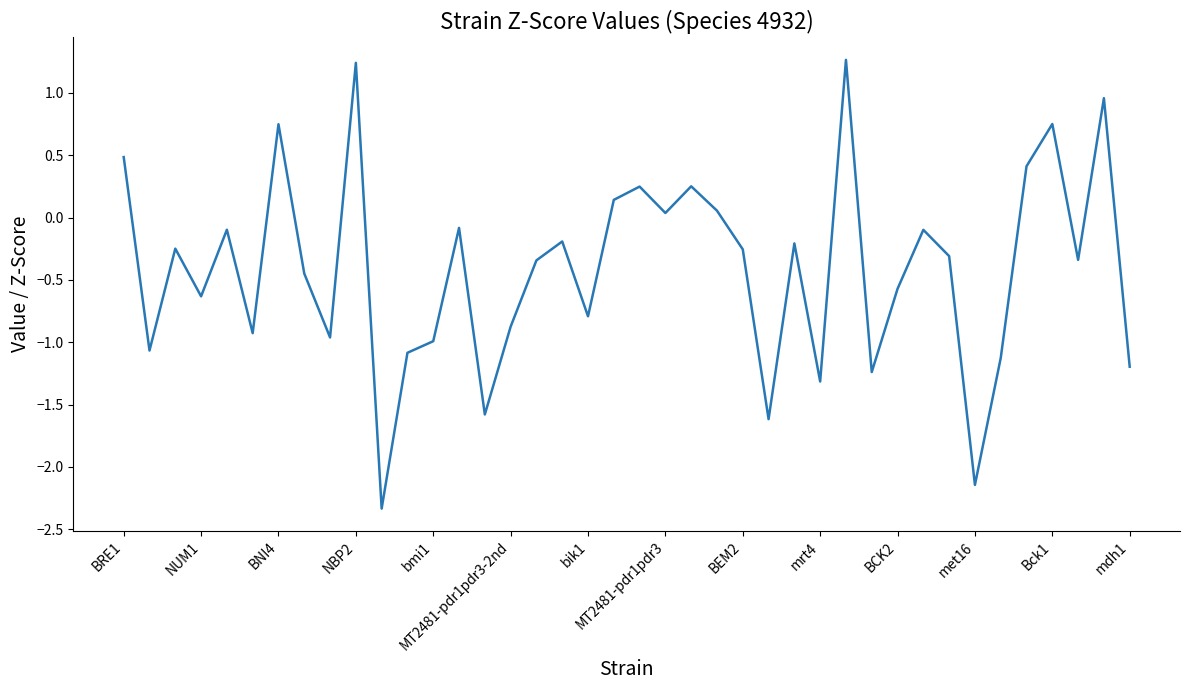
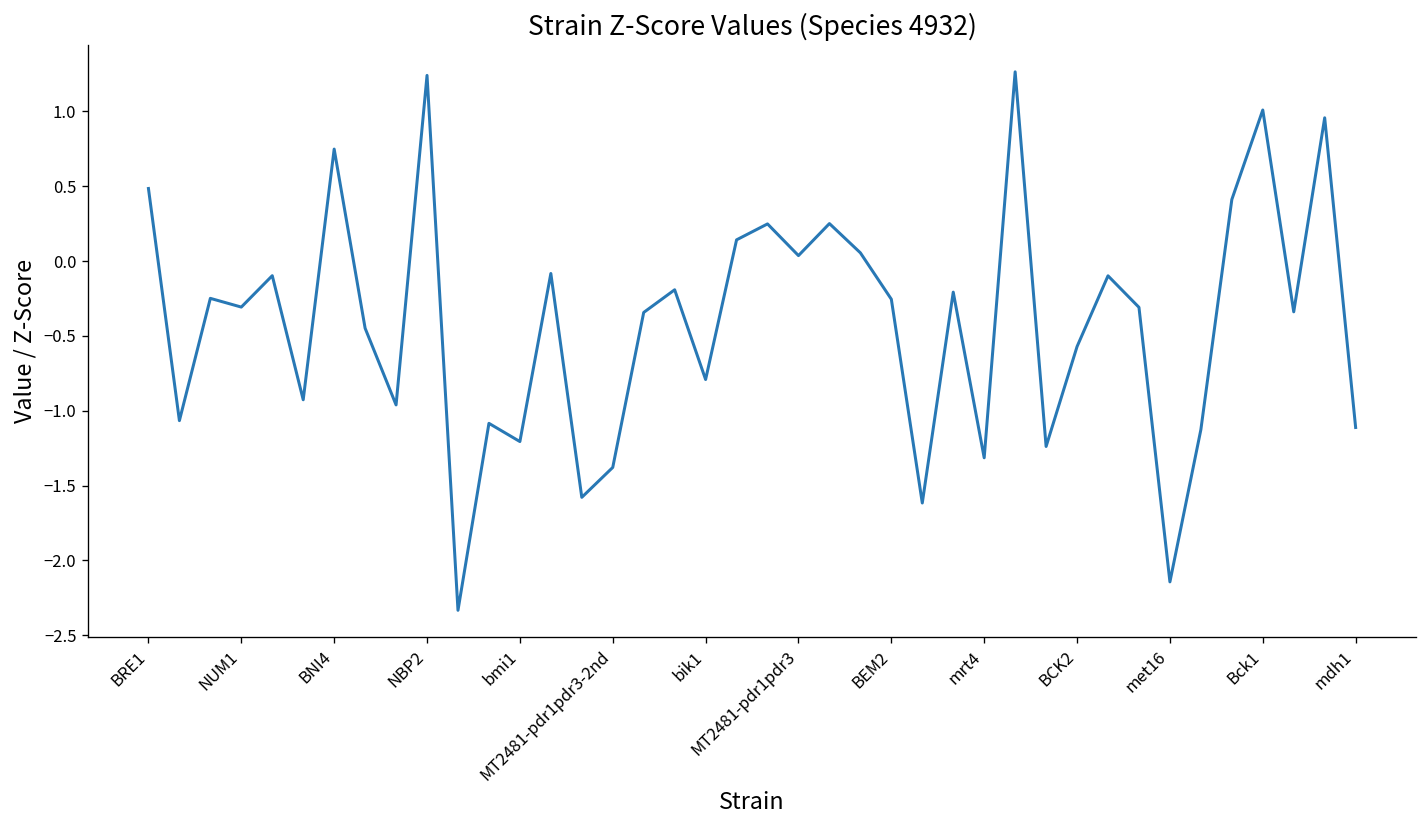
NUM1: -0.63 -> -0.31
bmi1: -0.99 -> -1.21
MT2481-pdr1pdr3-2nd: -0.88 -> -1.38
Bck1: 0.75 -> 1.01
mdh1: -1.20 -> -1.11
